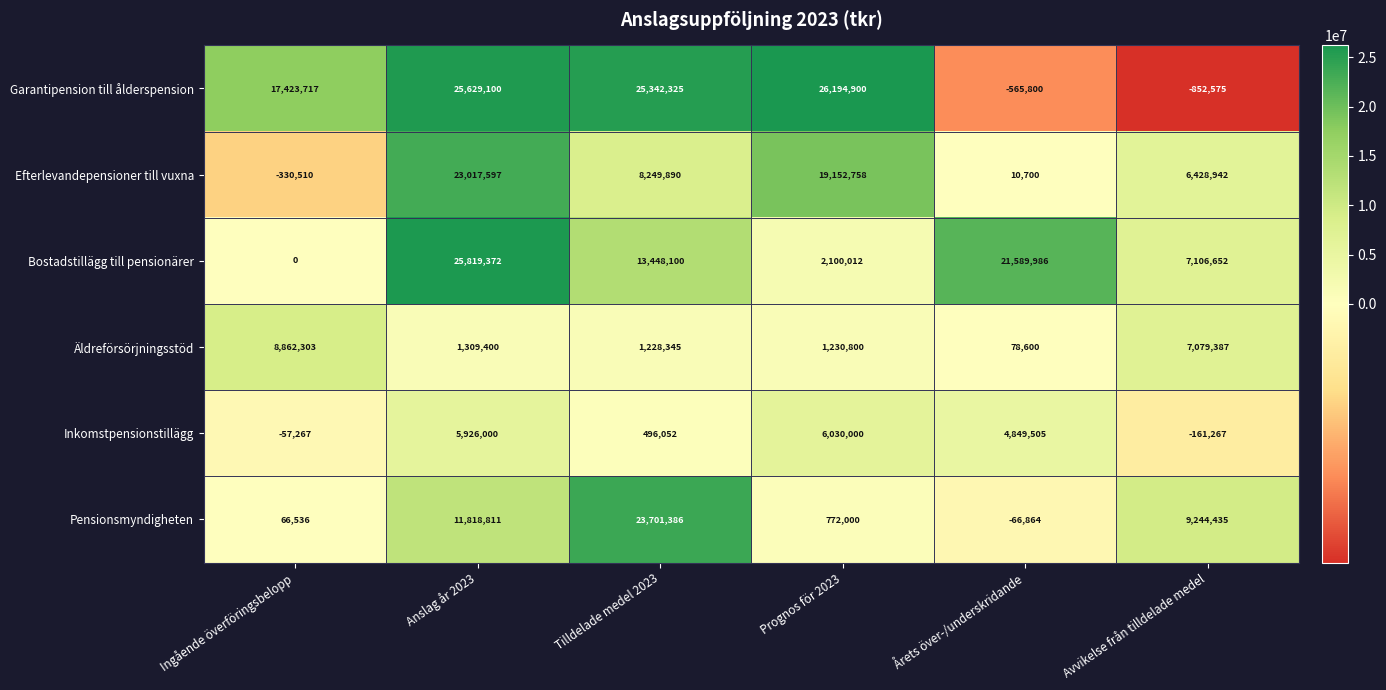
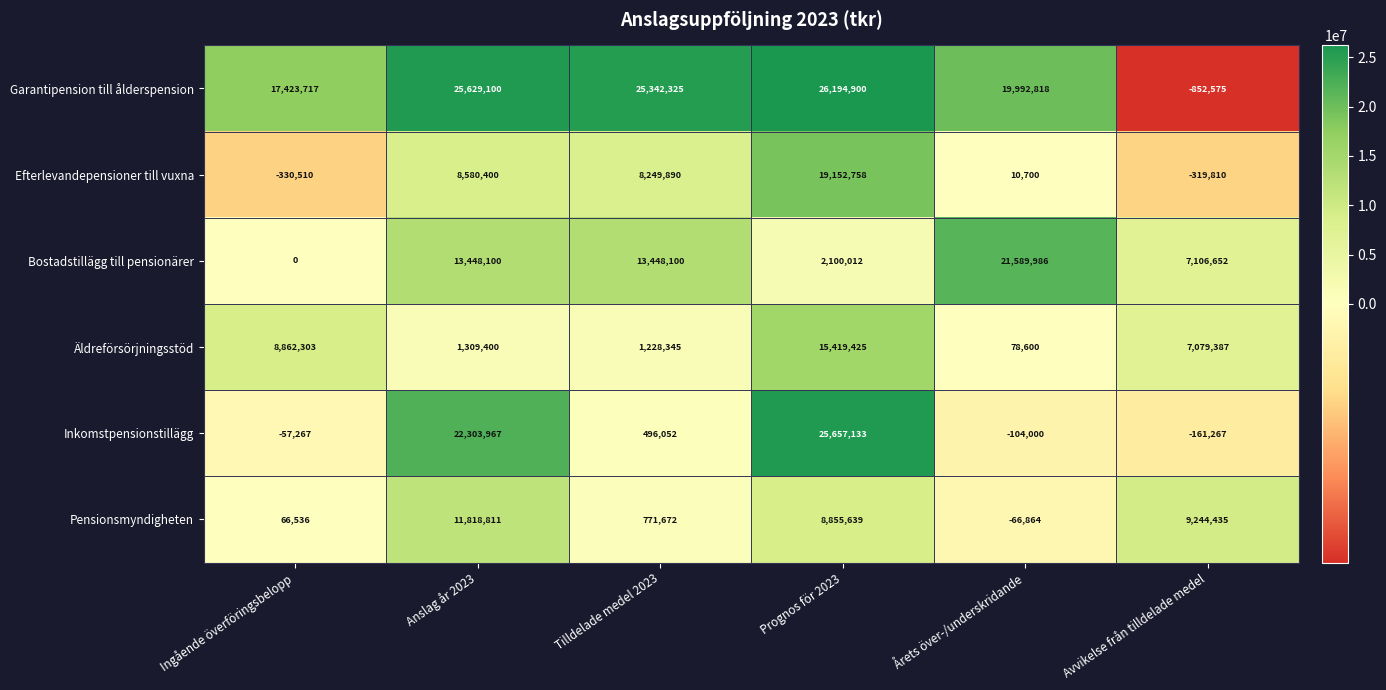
Garantipension till ålderspension, Årets över-/underskridande: -565,800 -> 19,992,818
Efterlevandepensioner till vuxna, Anslag år 2023: 23,017,597 -> 8,580,400
Efterlevandepensioner till vuxna, Avvikelse från tilldelade medel: 6,428,942 -> -319,810
Bostadstillägg till pensionärer, Anslag år 2023: 25,819,372 -> 13,448,100
Äldreförsörjningsstöd, Prognos för 2023: 1,230,800 -> 15,419,425
Inkomstpensionstillägg, Anslag år 2023: 5,926,000 -> 22,303,967
Inkomstpensionstillägg, Prognos för 2023: 6,030,000 -> 25,657,133
Inkomstpensionstillägg, Årets över-/underskridande: 4,849,505 -> -104,000
Pensionsmyndigheten, Tilldelade medel 2023: 23,701,386 -> 771,672
Pensionsmyndigheten, Prognos för 2023: 772,000 -> 8,855,639
